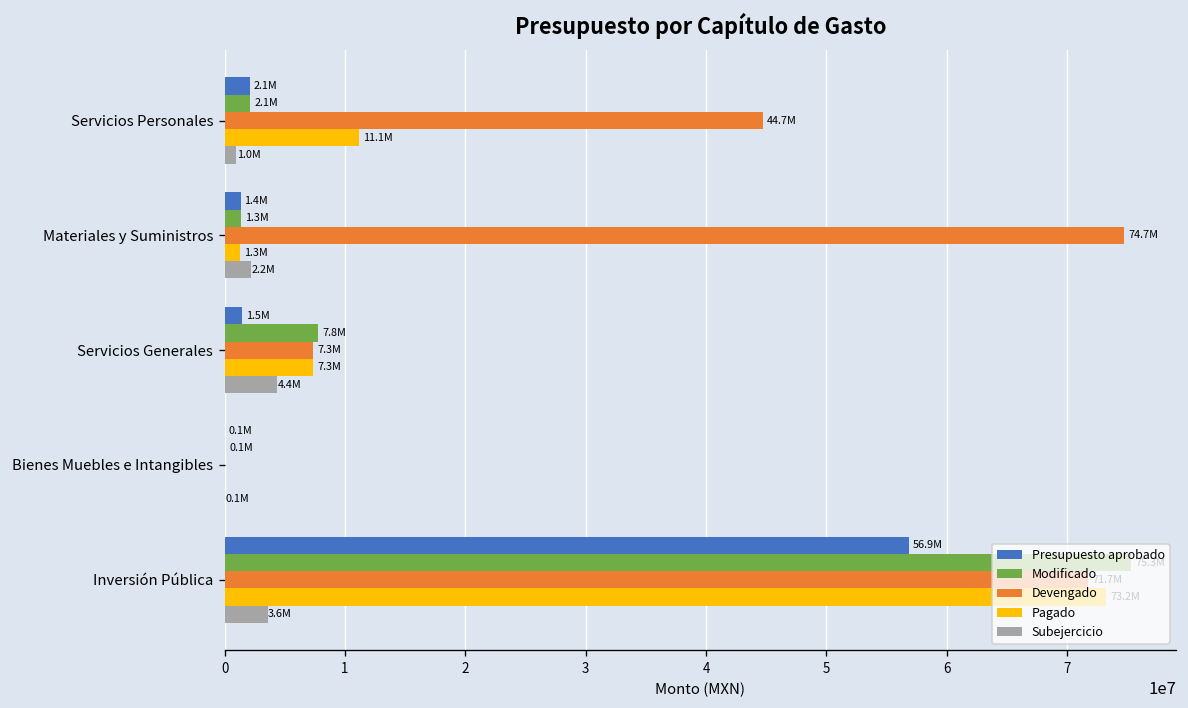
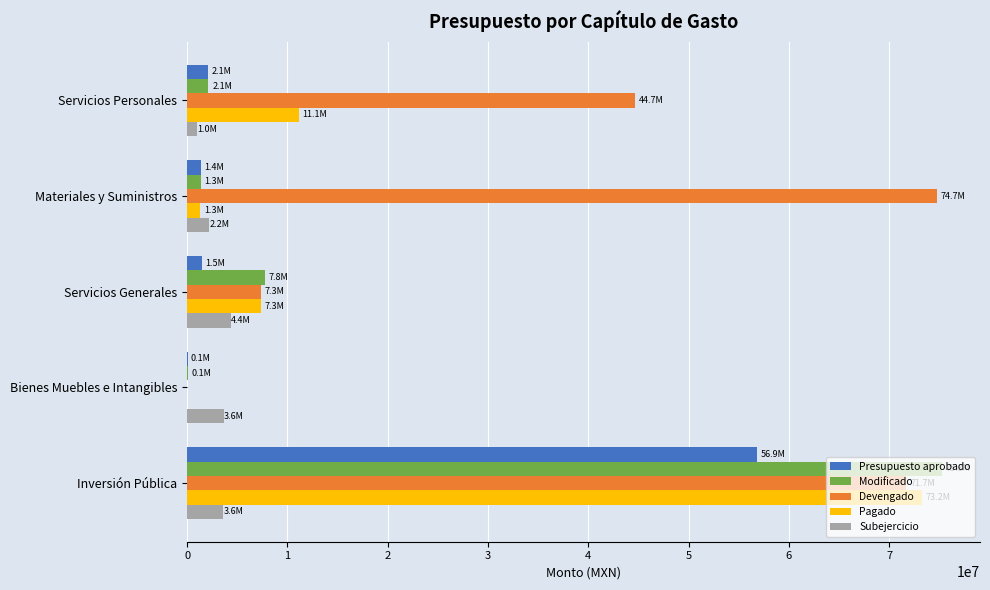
Subejercicio, Bienes Muebles e Intangibles: 0.1M -> 3.6M
